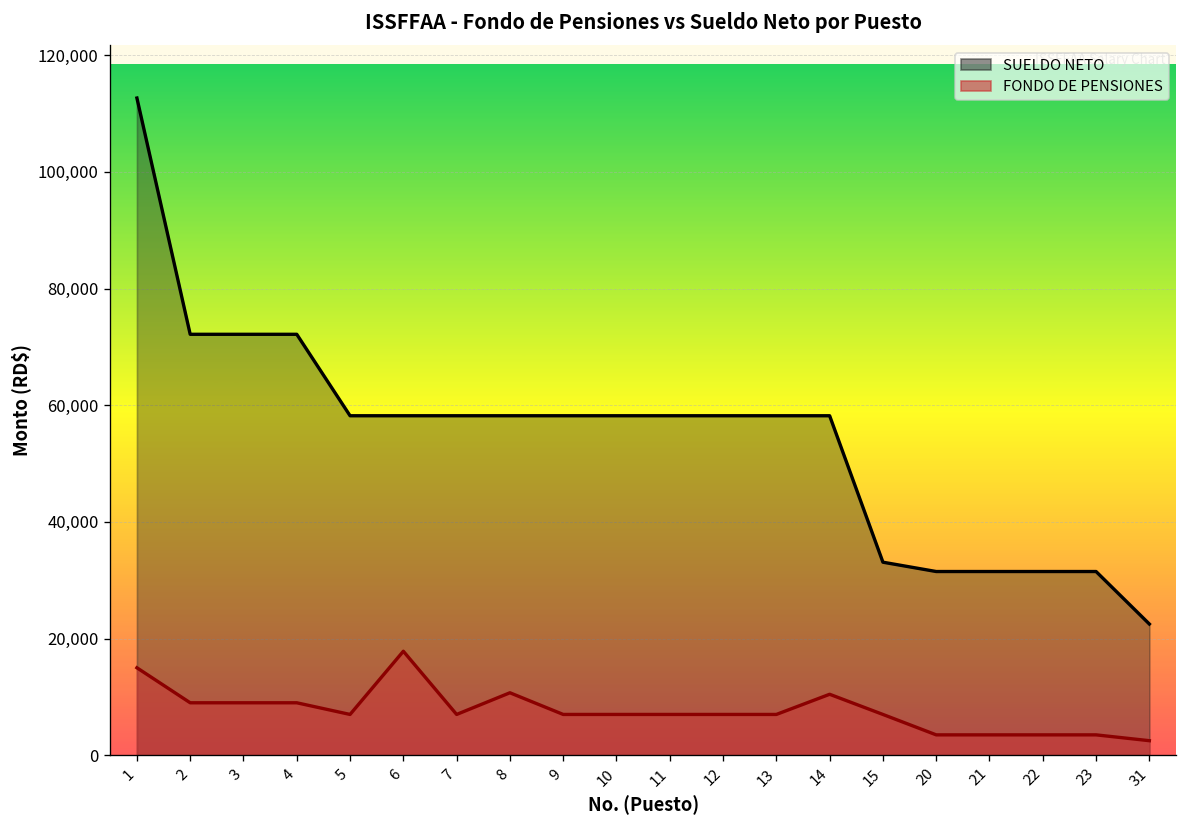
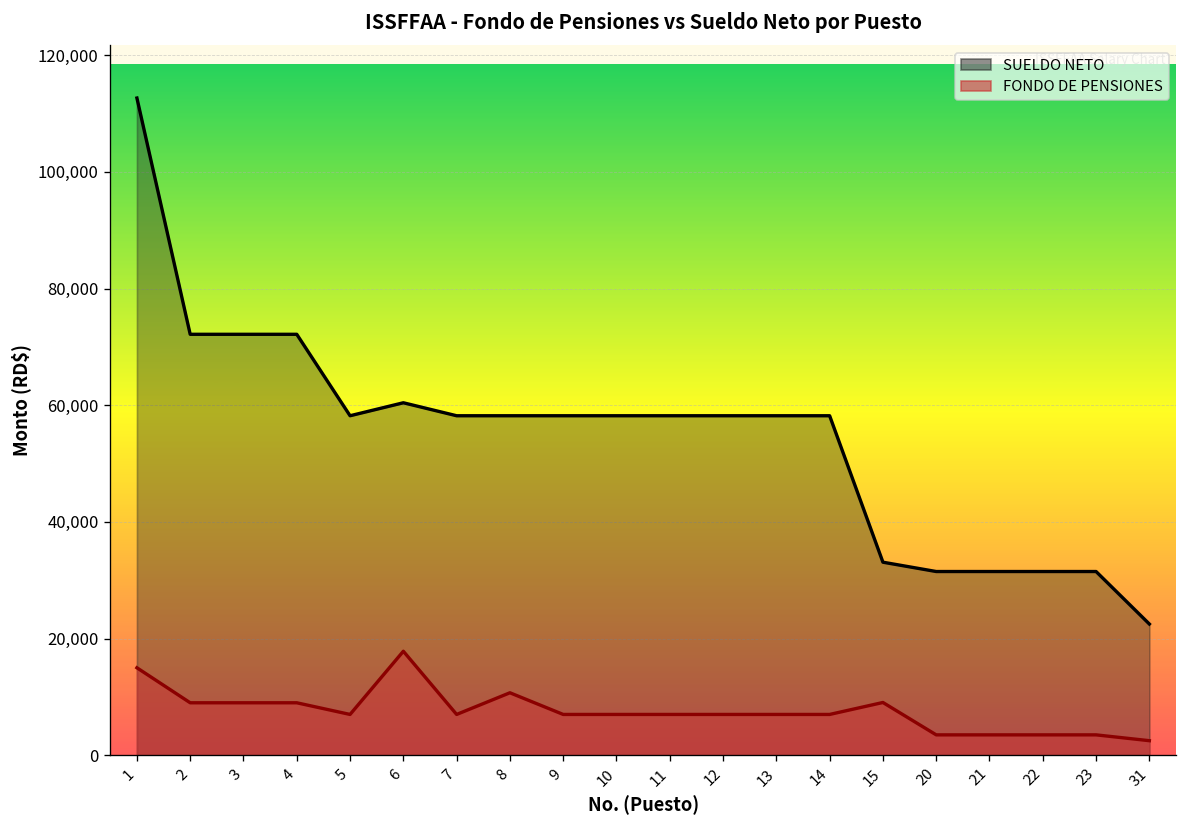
SUELDO NETO, 6: 58,000 -> 60,000
FONDO DE PENSIONES, 14: 10,000 -> 7,000
FONDO DE PENSIONES, 15: 7,000 -> 9,000
